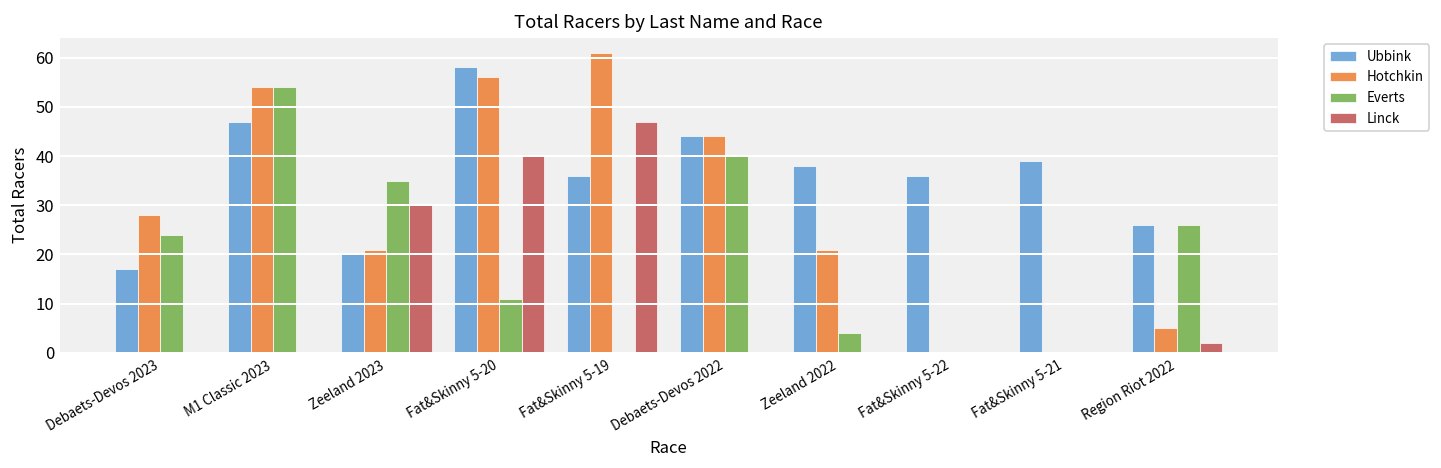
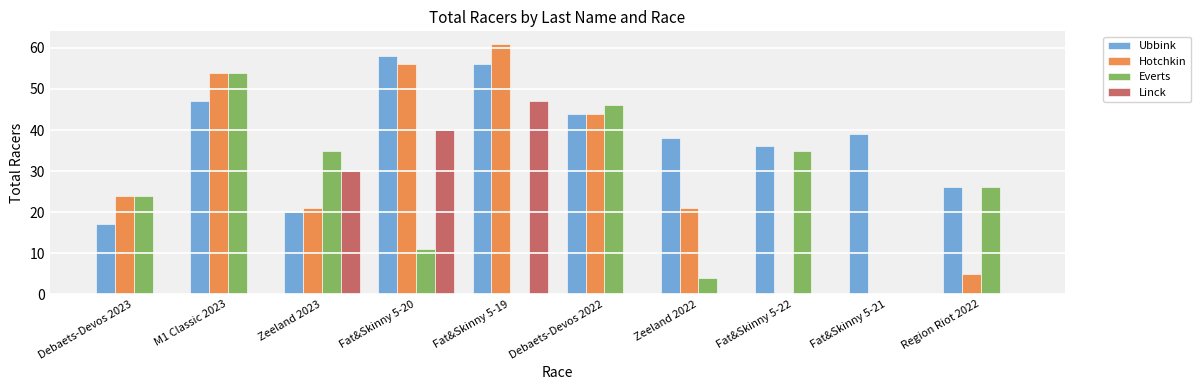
Hotchkin, Debaets-Devos 2023: 28 -> 24
Ubbink, Fat&Skinny 5-19: 36 -> 56
Everts, Debaets-Devos 2022: 40 -> 46
Everts, Fat&Skinny 5-22: 0 -> 35
Linck, Region Riot 2022: 2 -> 0
